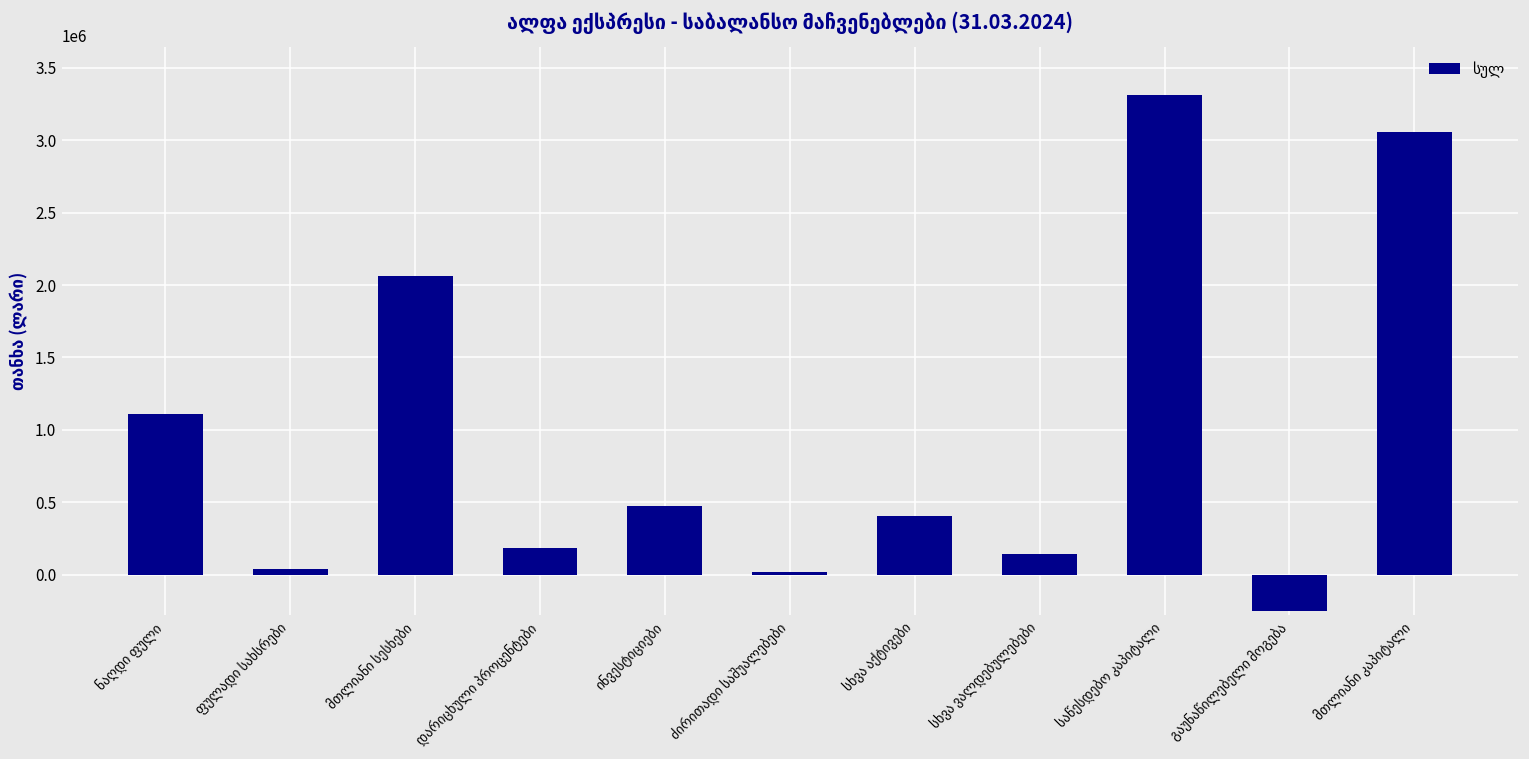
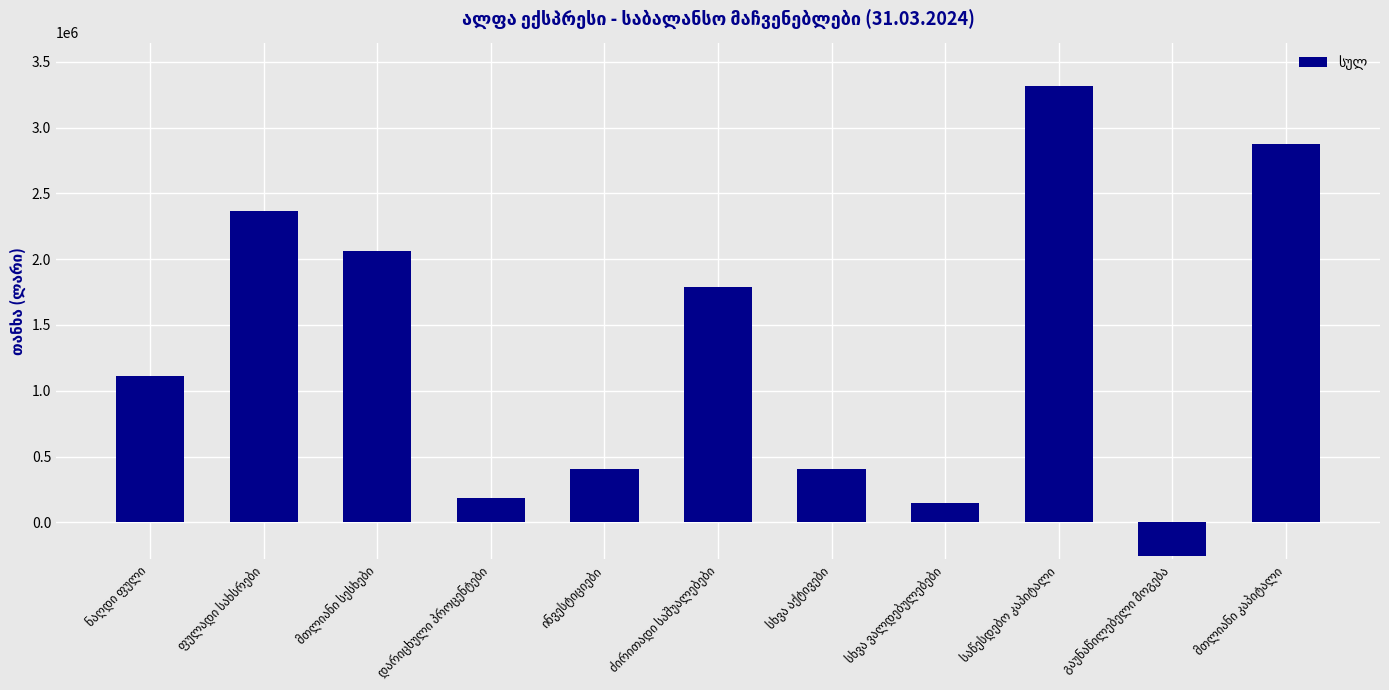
ფულადი სახსრები: 40000 -> 2360000
ინვესტიციები: 470000 -> 400000
ძირითადი საშუალებები: 20000 -> 1790000
მთლიანი კაპიტალი: 3060000 -> 2870000
